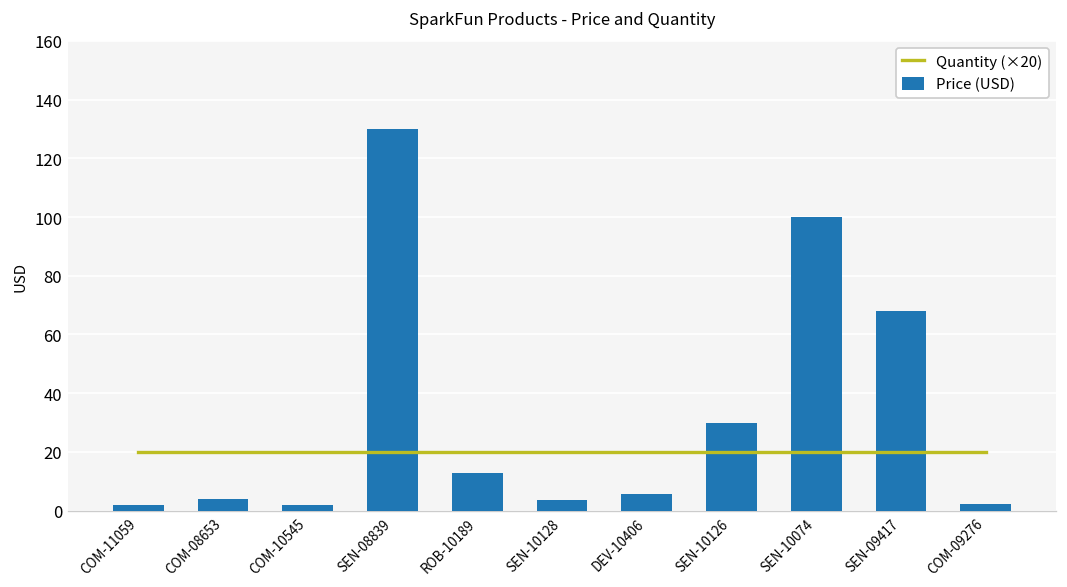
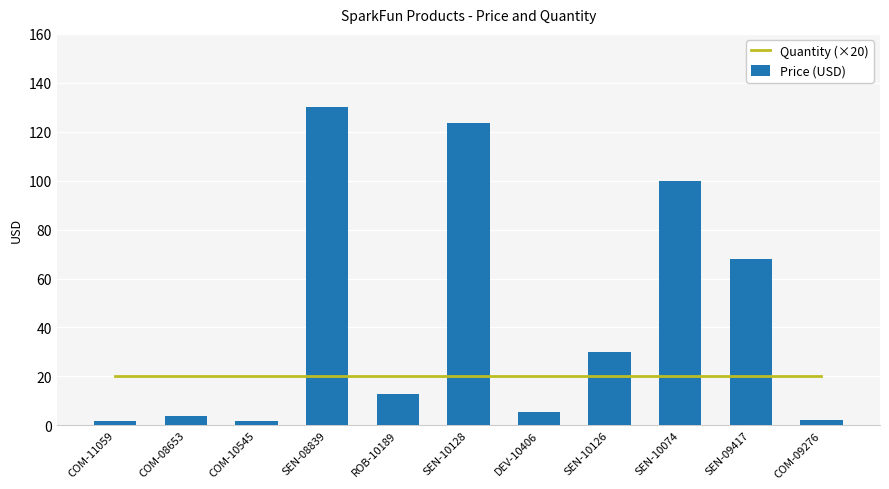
Price (USD), SEN-10128: 4 -> 124
